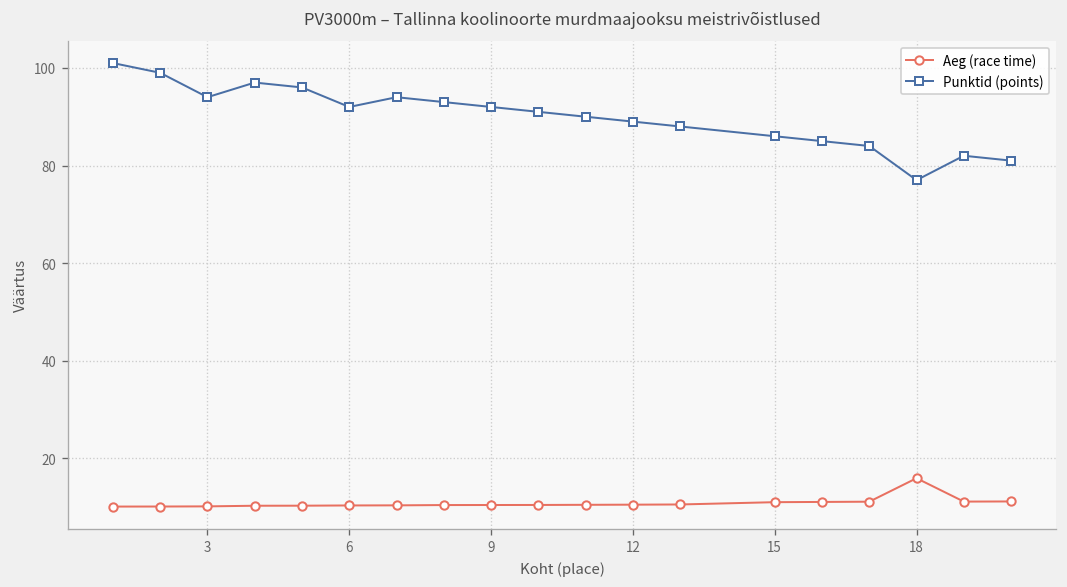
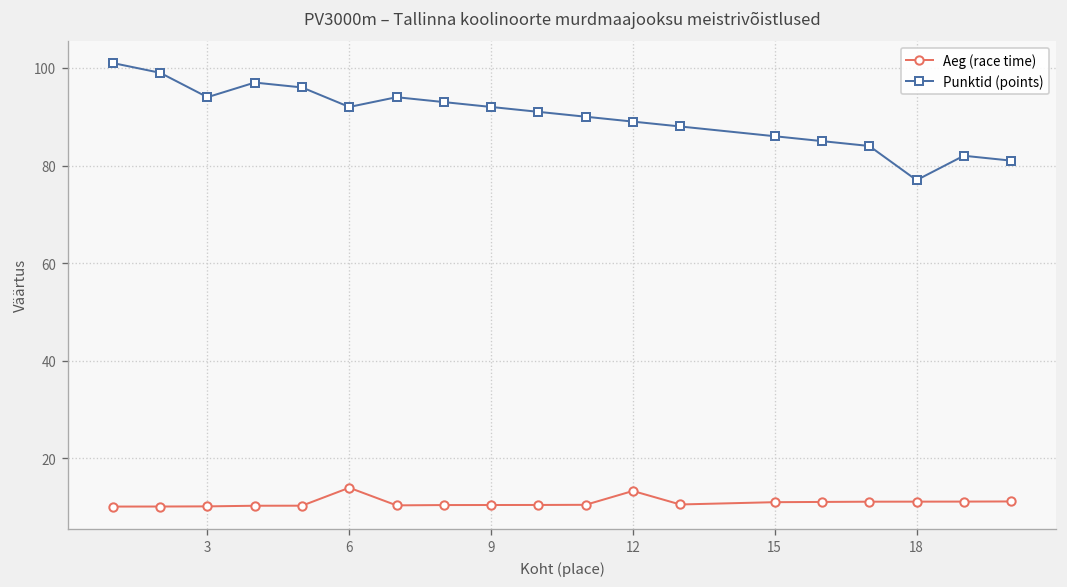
Aeg (race time), 6: 10 -> 14
Aeg (race time), 12: 10 -> 13
Aeg (race time), 18: 16 -> 11
